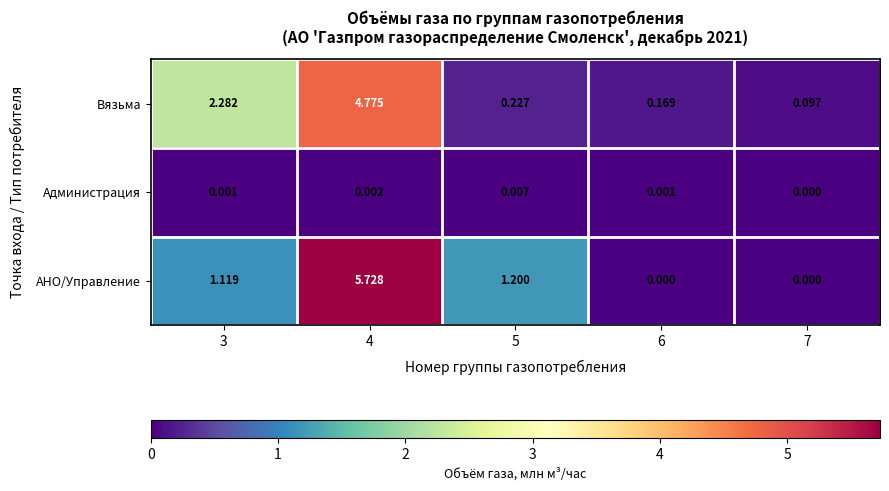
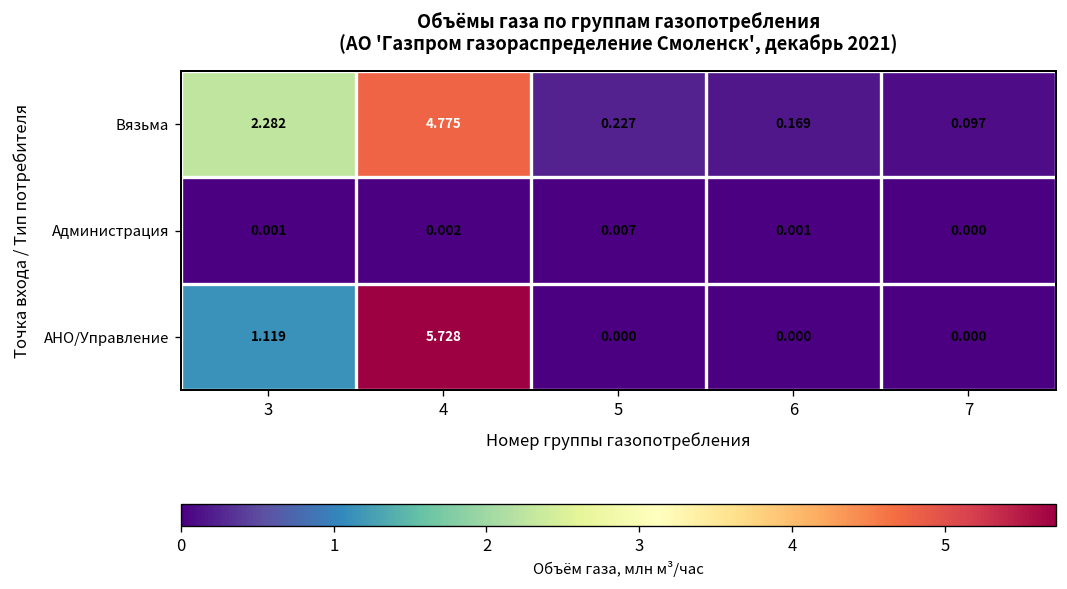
АНО/Управление, 5: 1.200 -> 0.000
